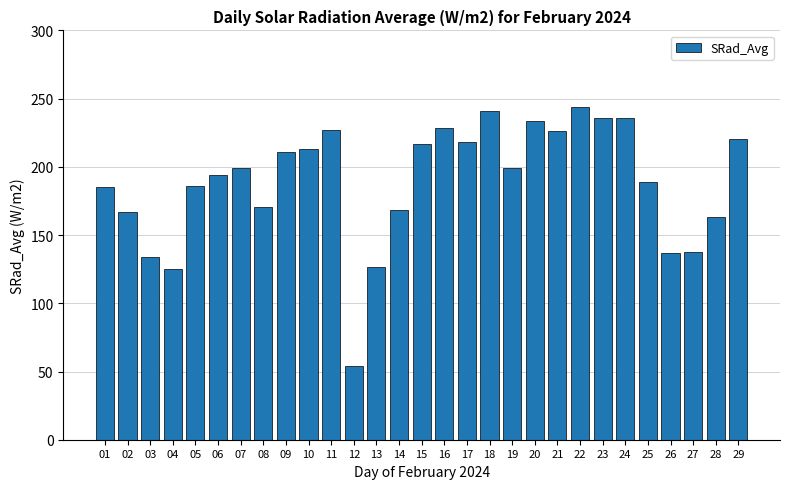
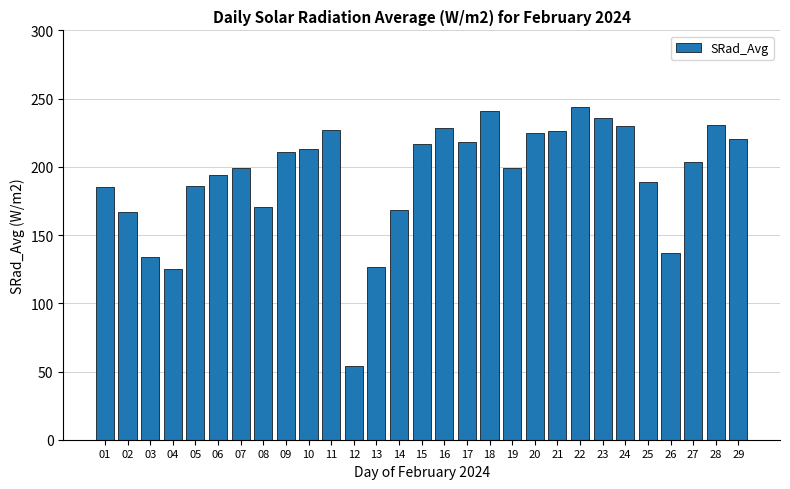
20: 234 -> 225
24: 236 -> 230
27: 138 -> 204
28: 163 -> 231
